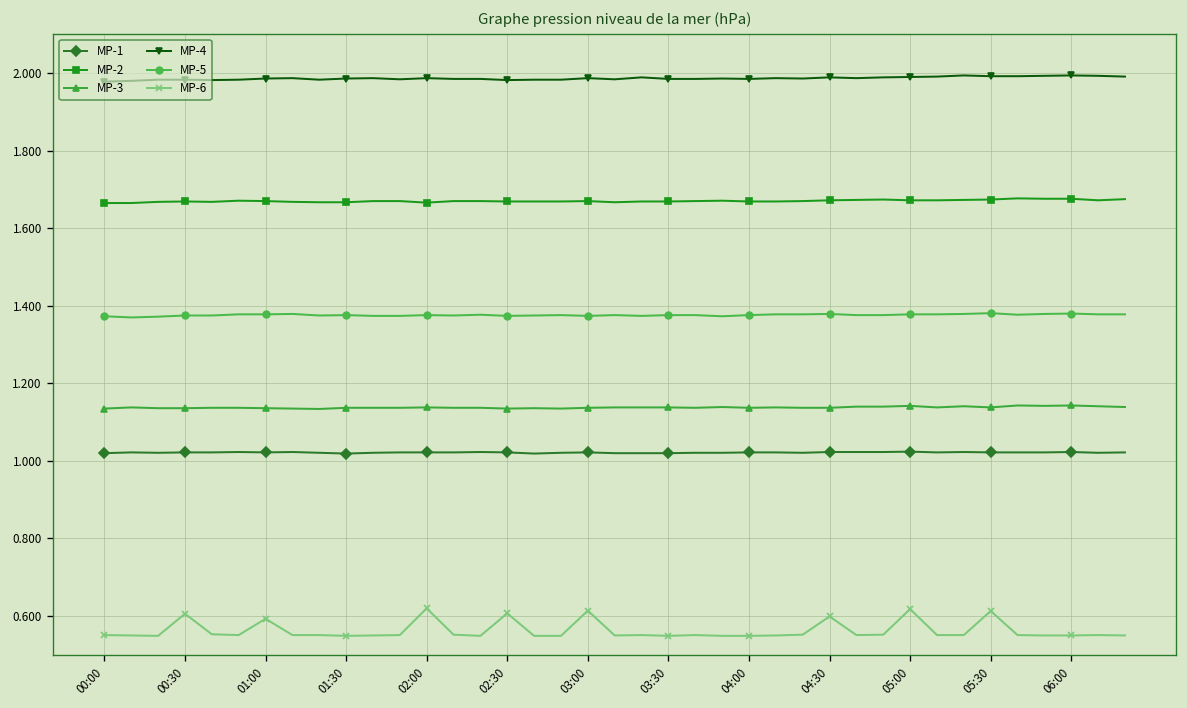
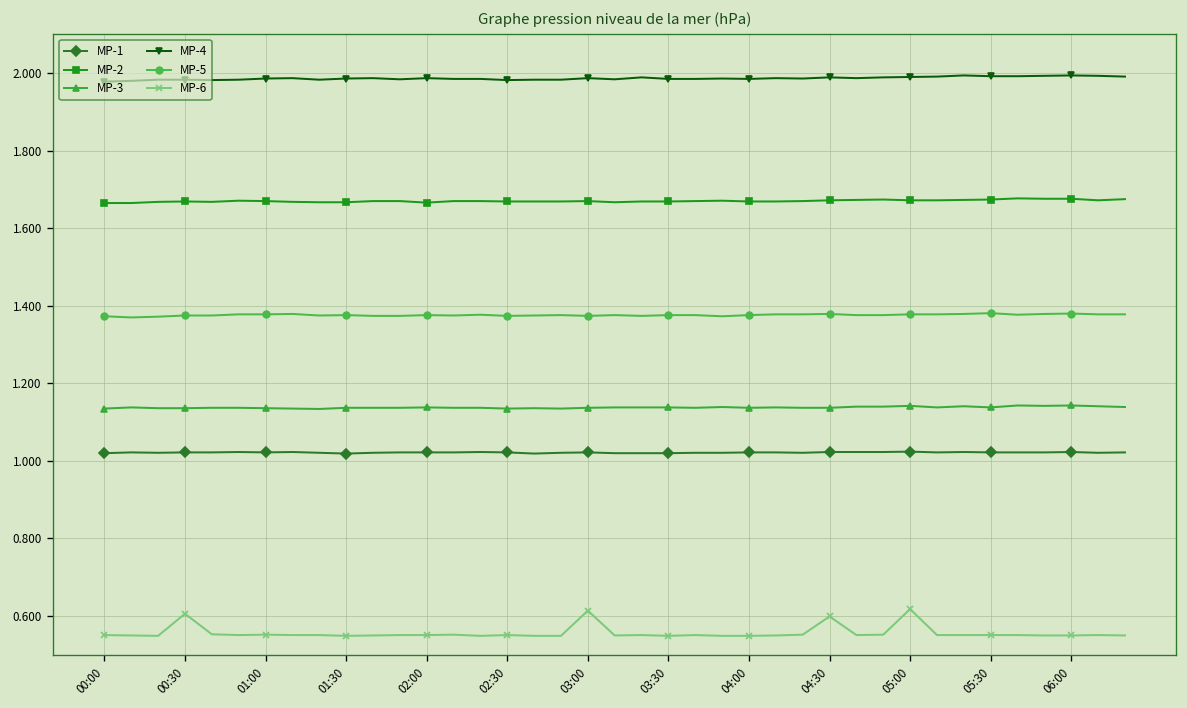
MP-6, 01:00: 0.59 -> 0.55
MP-6, 02:00: 0.62 -> 0.55
MP-6, 02:30: 0.61 -> 0.55
MP-6, 05:30: 0.61 -> 0.55
